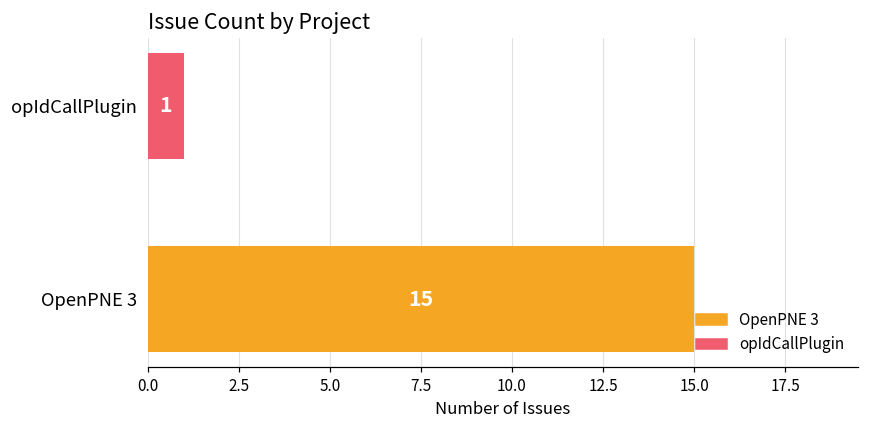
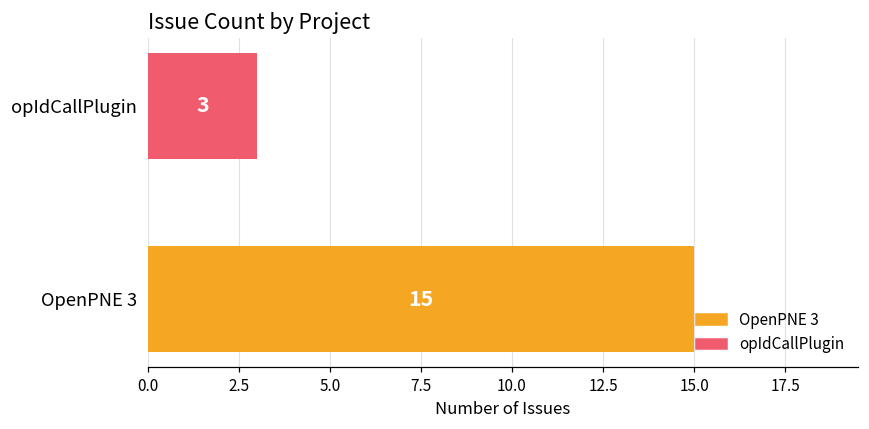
opIdCallPlugin: 1 -> 3
